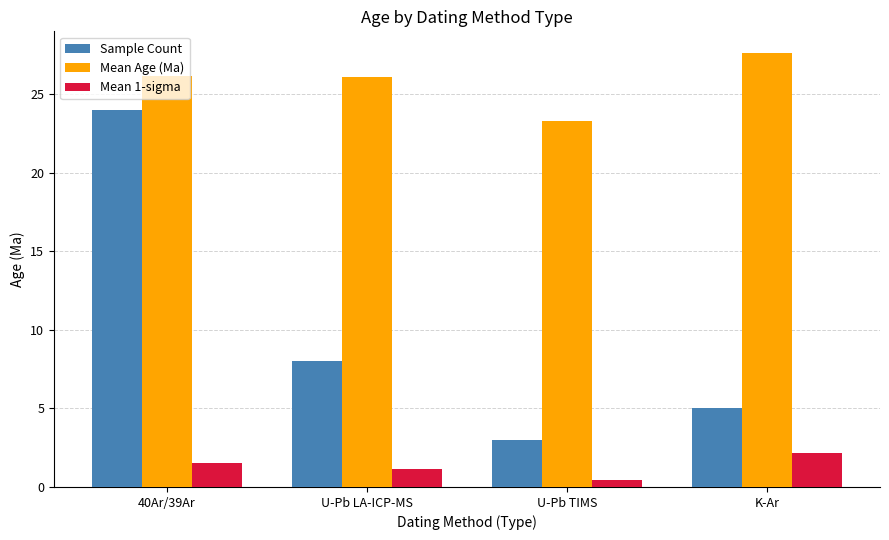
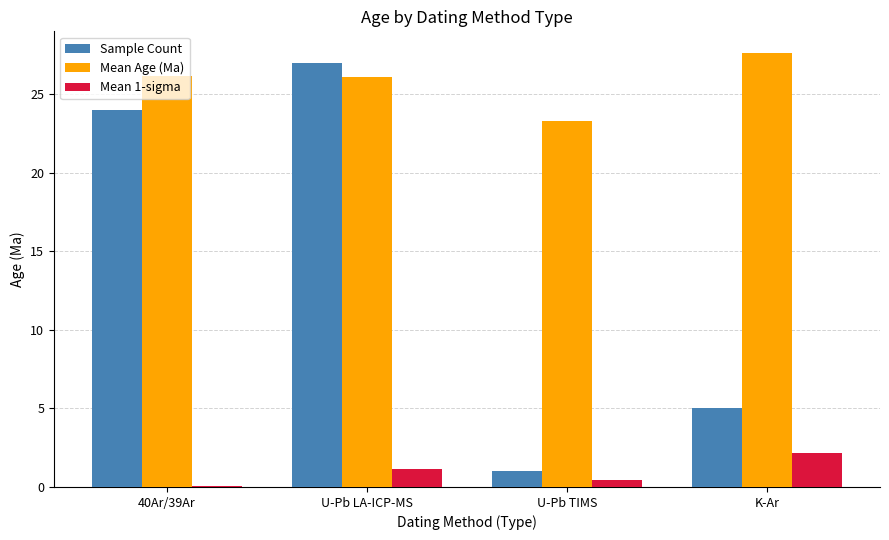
Mean 1-sigma, 40Ar/39Ar: 1.6 -> 0.1
Sample Count, U-Pb LA-ICP-MS: 8 -> 27
Sample Count, U-Pb TIMS: 3 -> 1
